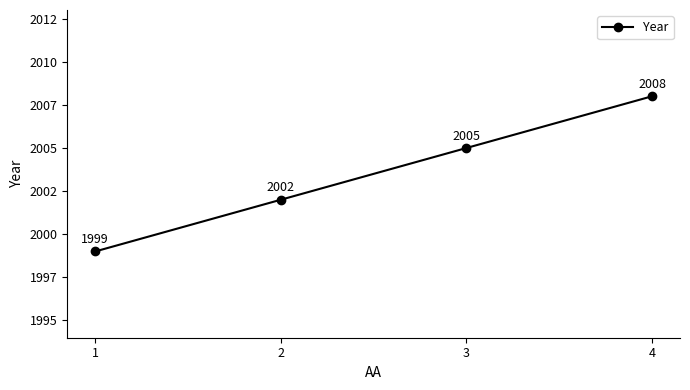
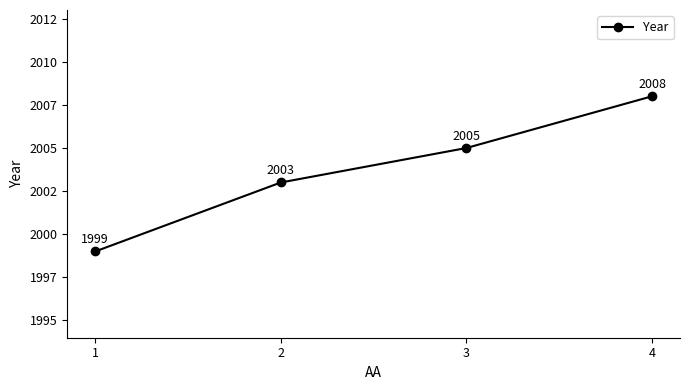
2: 2002 -> 2003
